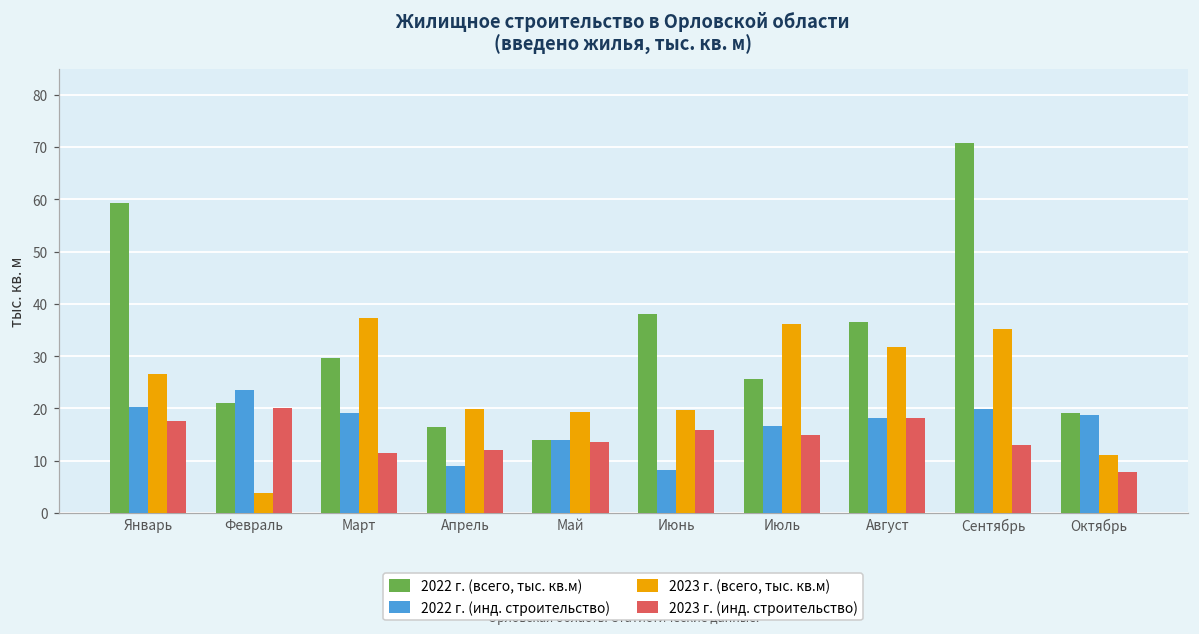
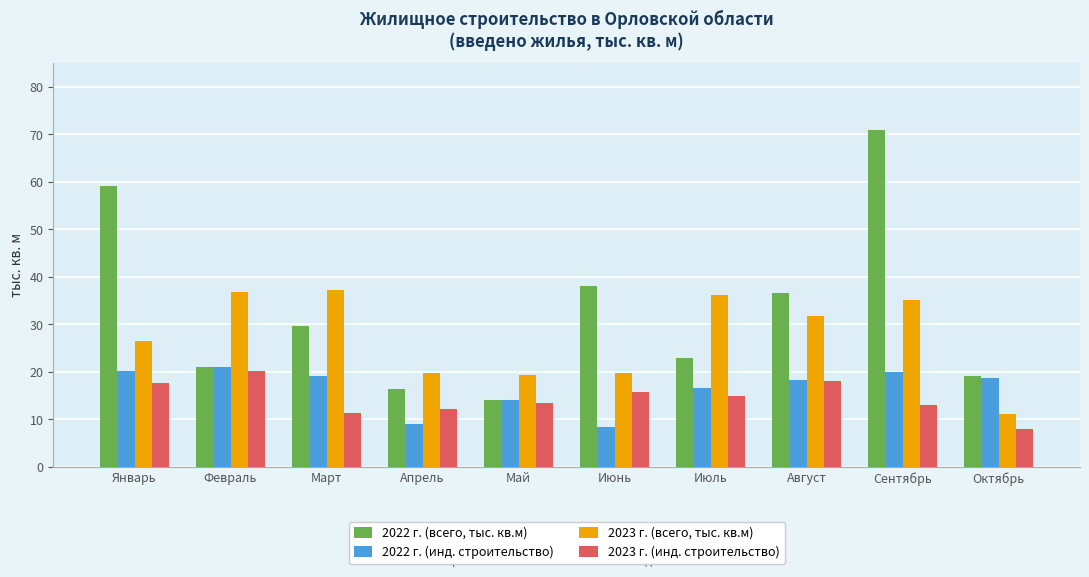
2022 г. (инд. строительство), Февраль: 24 -> 21
2023 г. (всего, тыс. кв.м), Февраль: 4 -> 37
2022 г. (всего, тыс. кв.м), Июль: 26 -> 23
